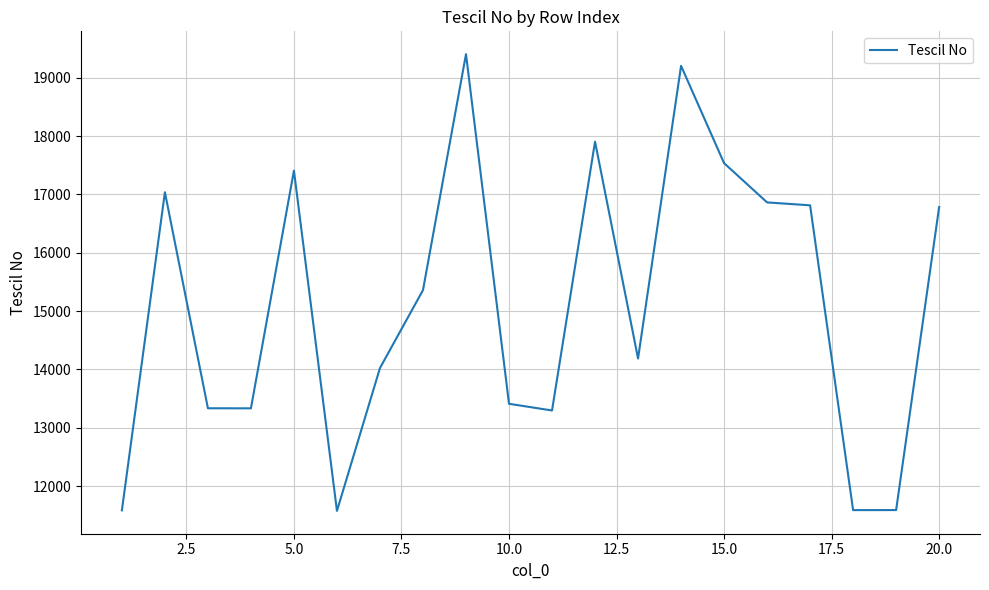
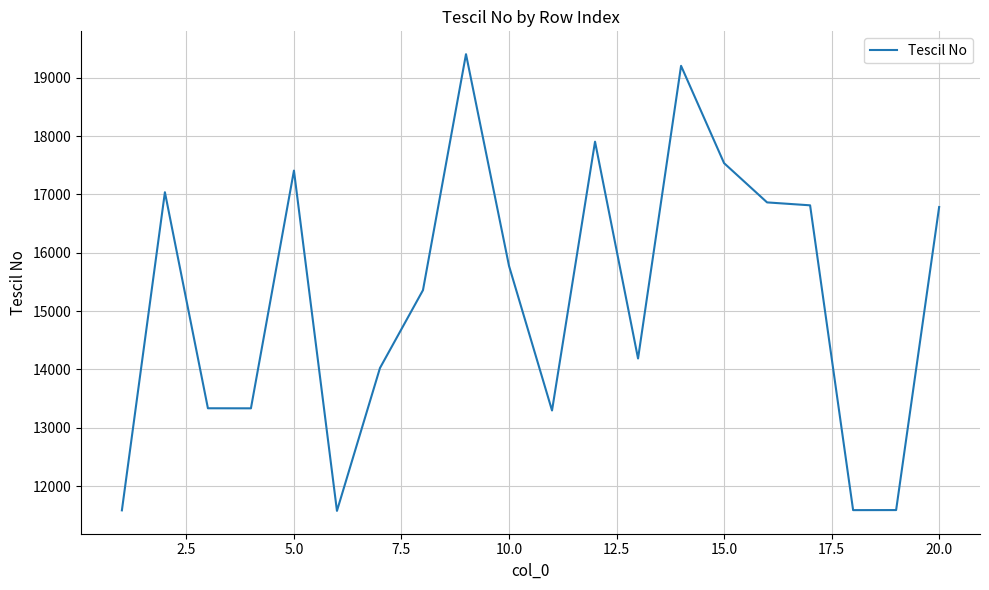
10.0: 13400 -> 15800
